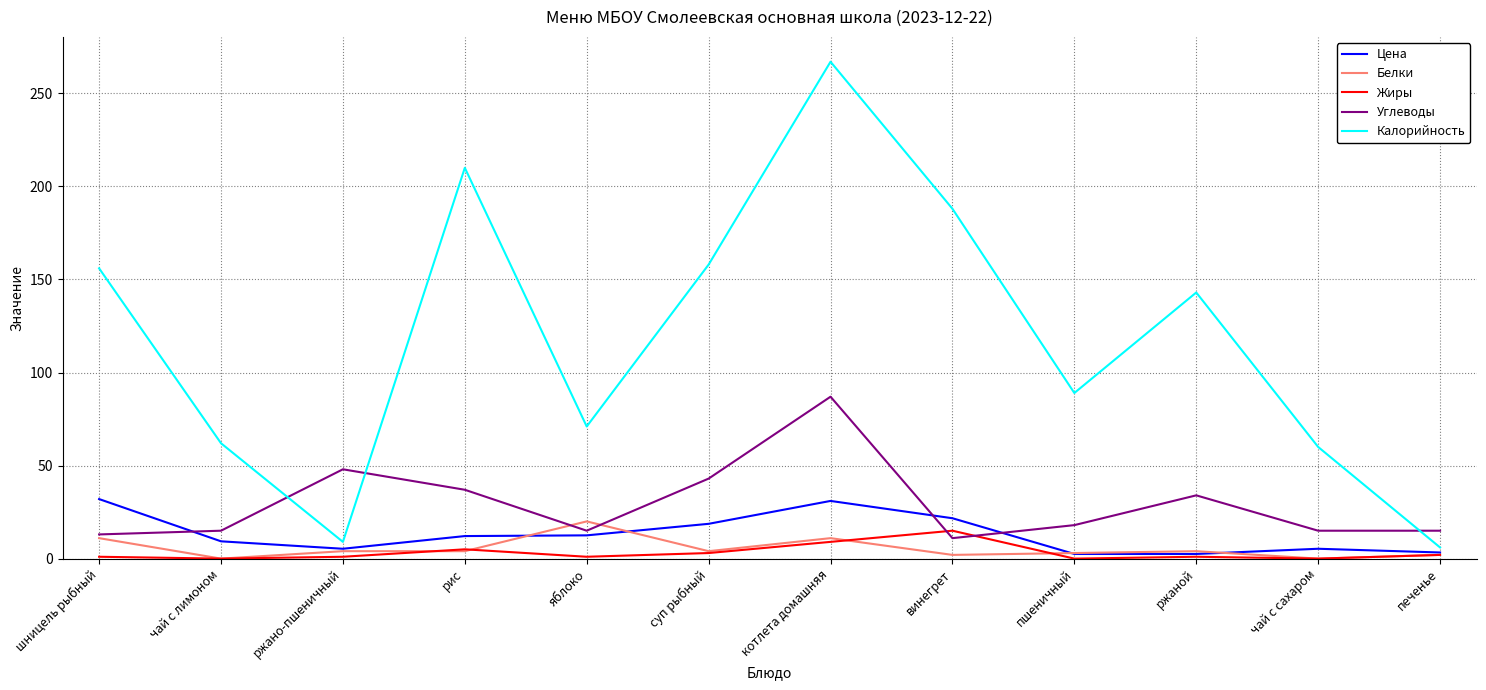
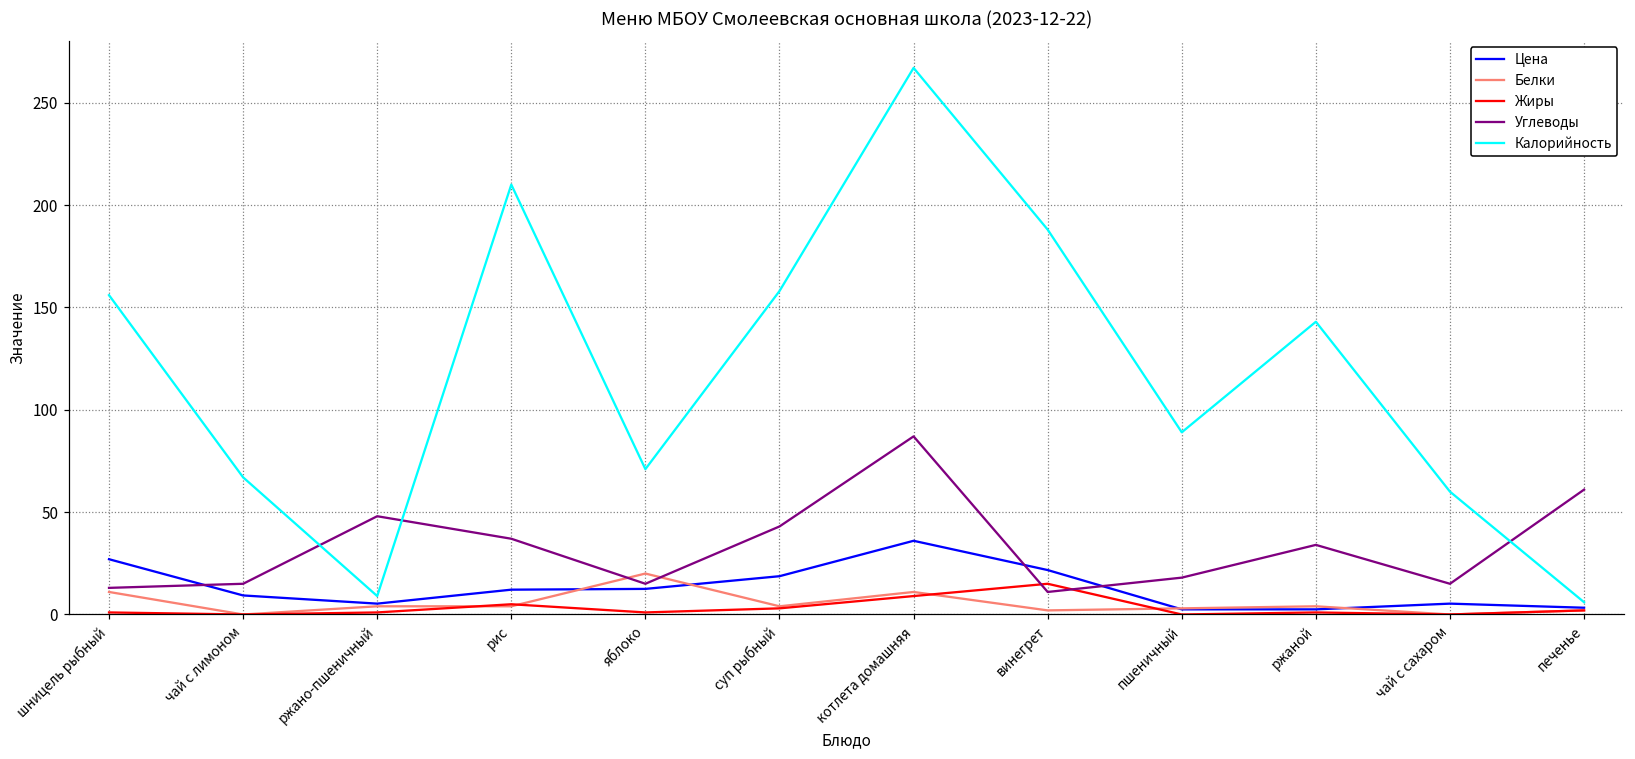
Цена, шницель рыбный: 32 -> 27
Калорийность, чай с лимоном: 62 -> 67
Цена, котлета домашняя: 31 -> 36
Углеводы, печенье: 15 -> 61
